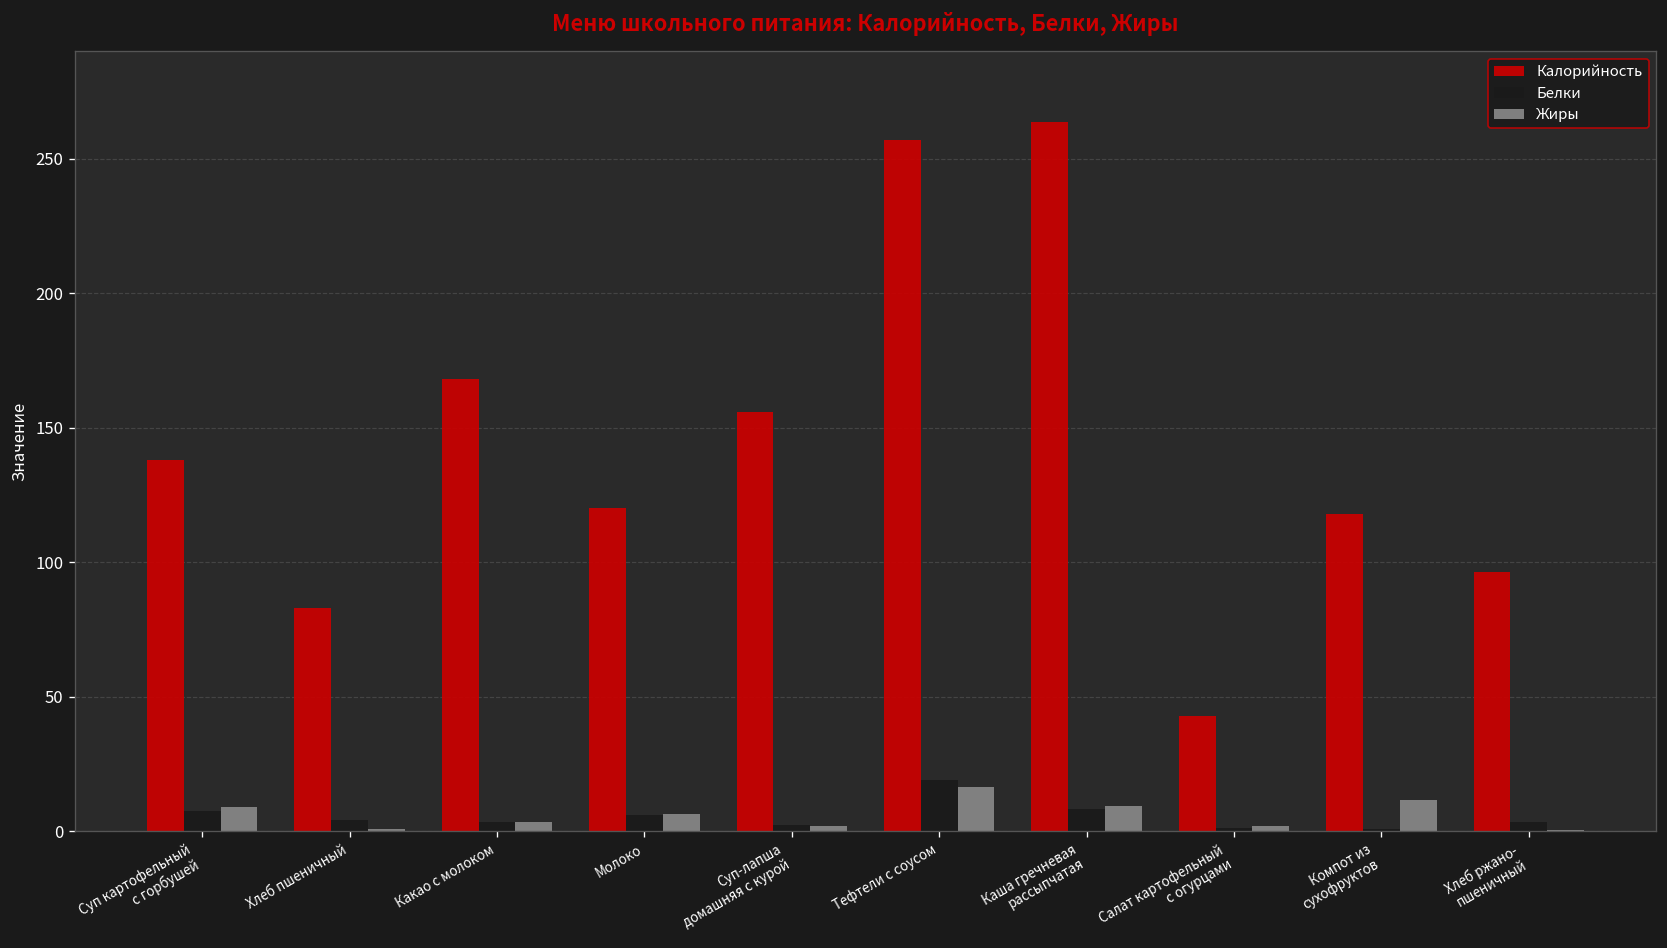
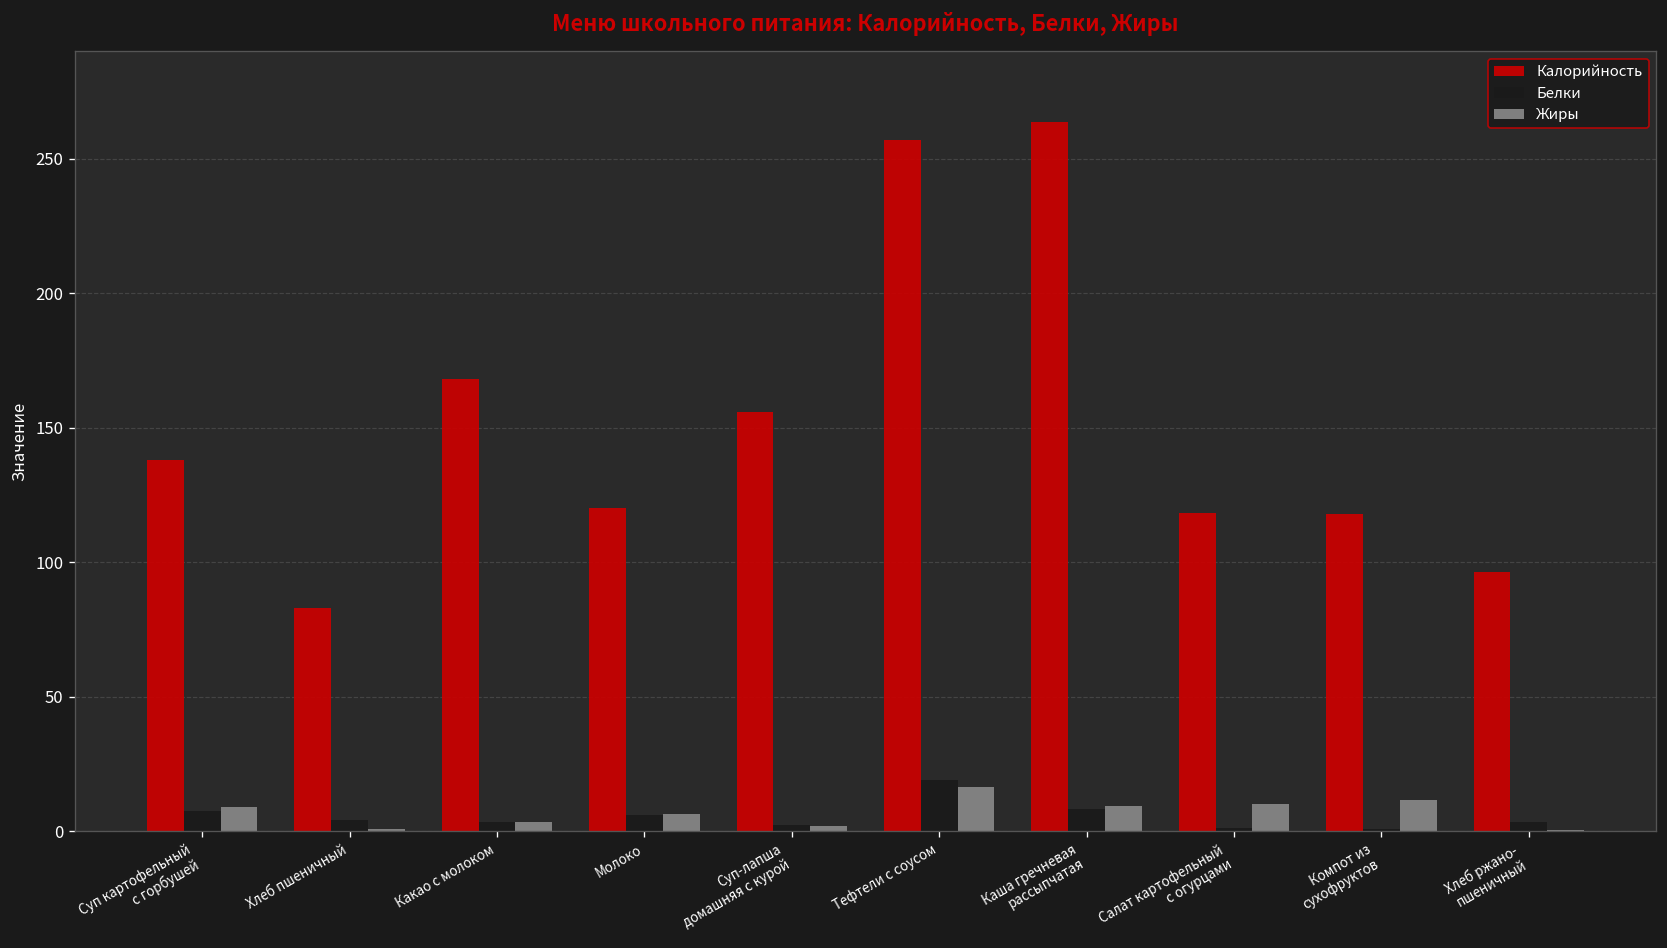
Калорийность, Салат картофельный с огурцами: 43 -> 118
Жиры, Салат картофельный с огурцами: 2 -> 10
